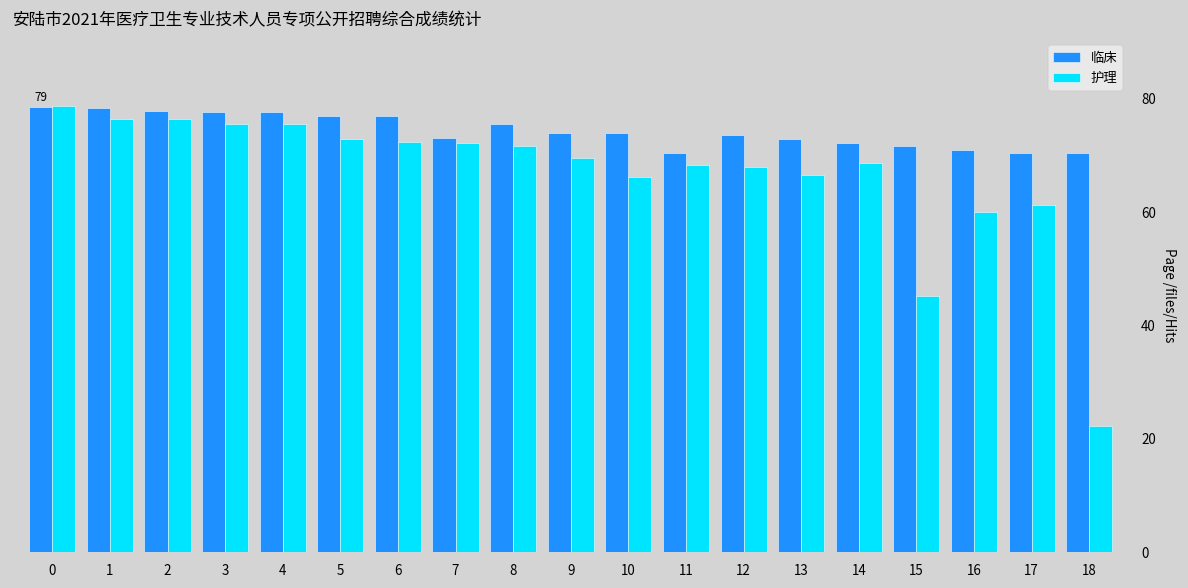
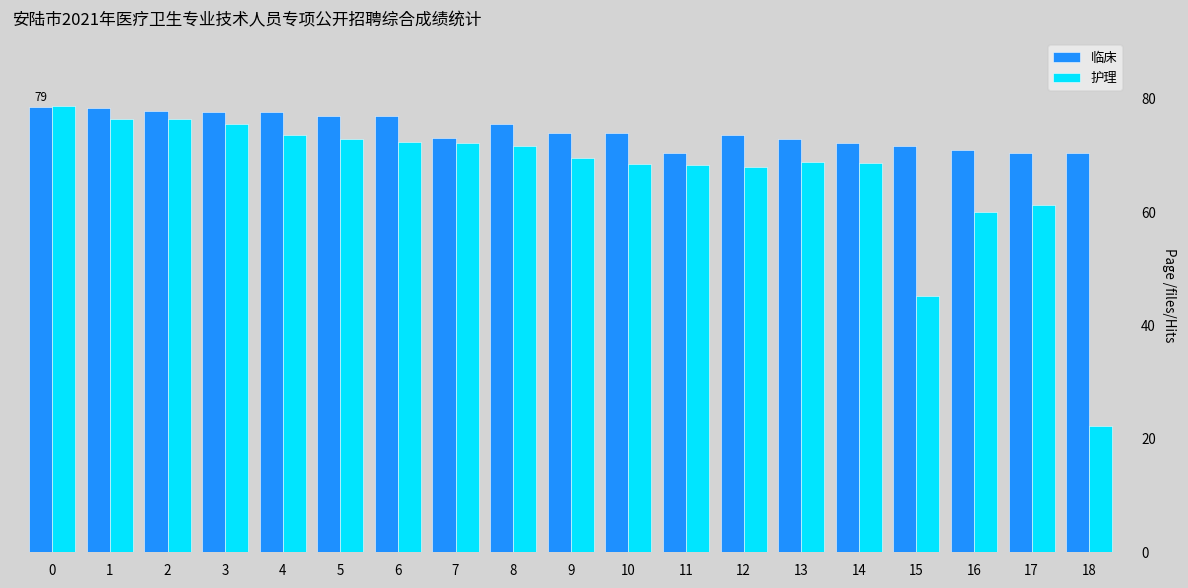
护理, 4: 76 -> 74
护理, 10: 66 -> 68
护理, 13: 67 -> 69
